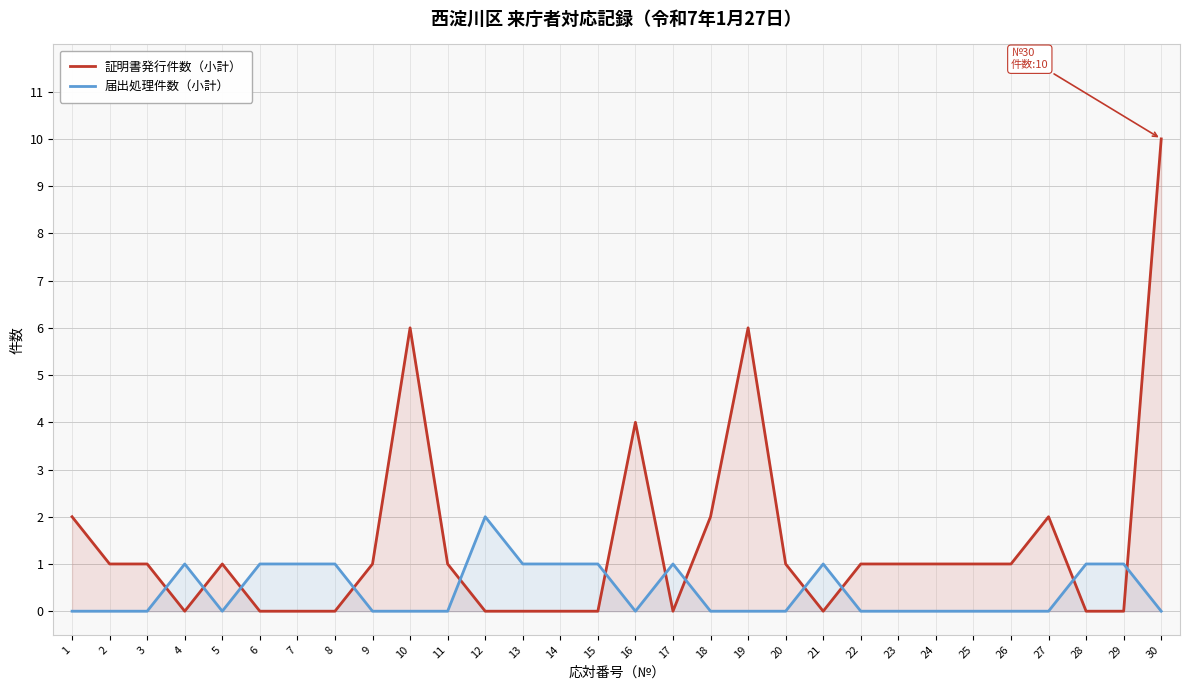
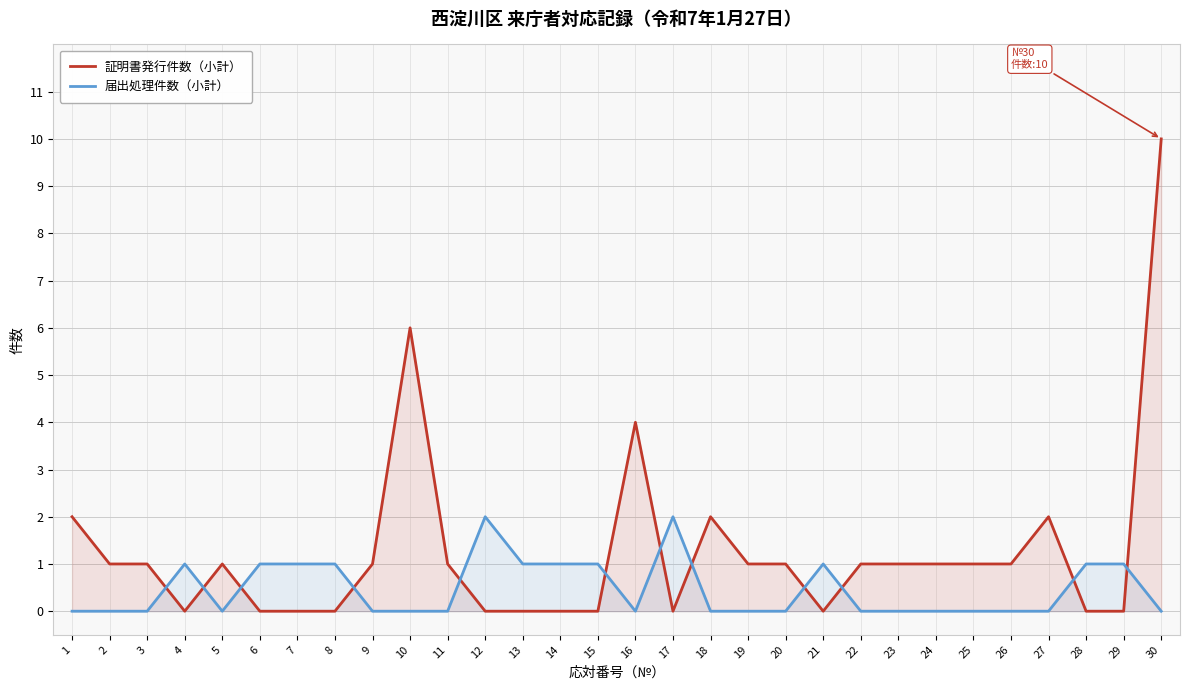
届出処理件数（小計）, 17: 1 -> 2
証明書発行件数（小計）, 19: 6 -> 1
